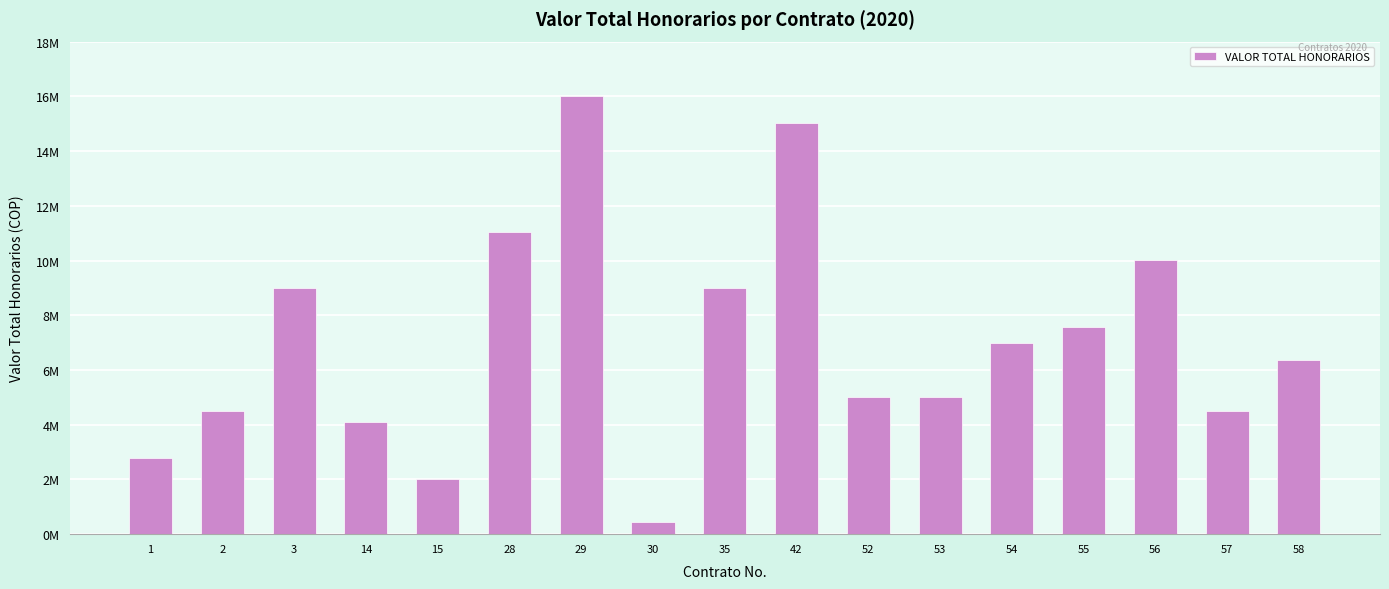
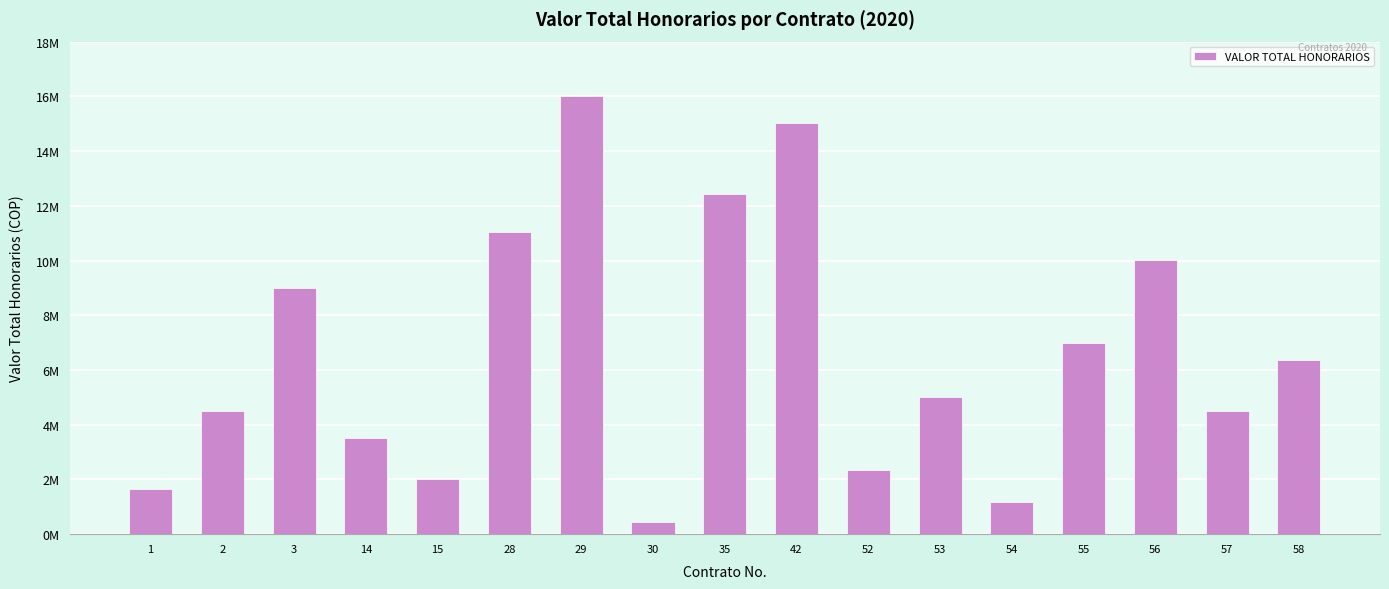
1: 2800000 -> 1700000
14: 4100000 -> 3500000
35: 9000000 -> 12400000
52: 5000000 -> 2300000
54: 7000000 -> 1200000
55: 7600000 -> 7000000
